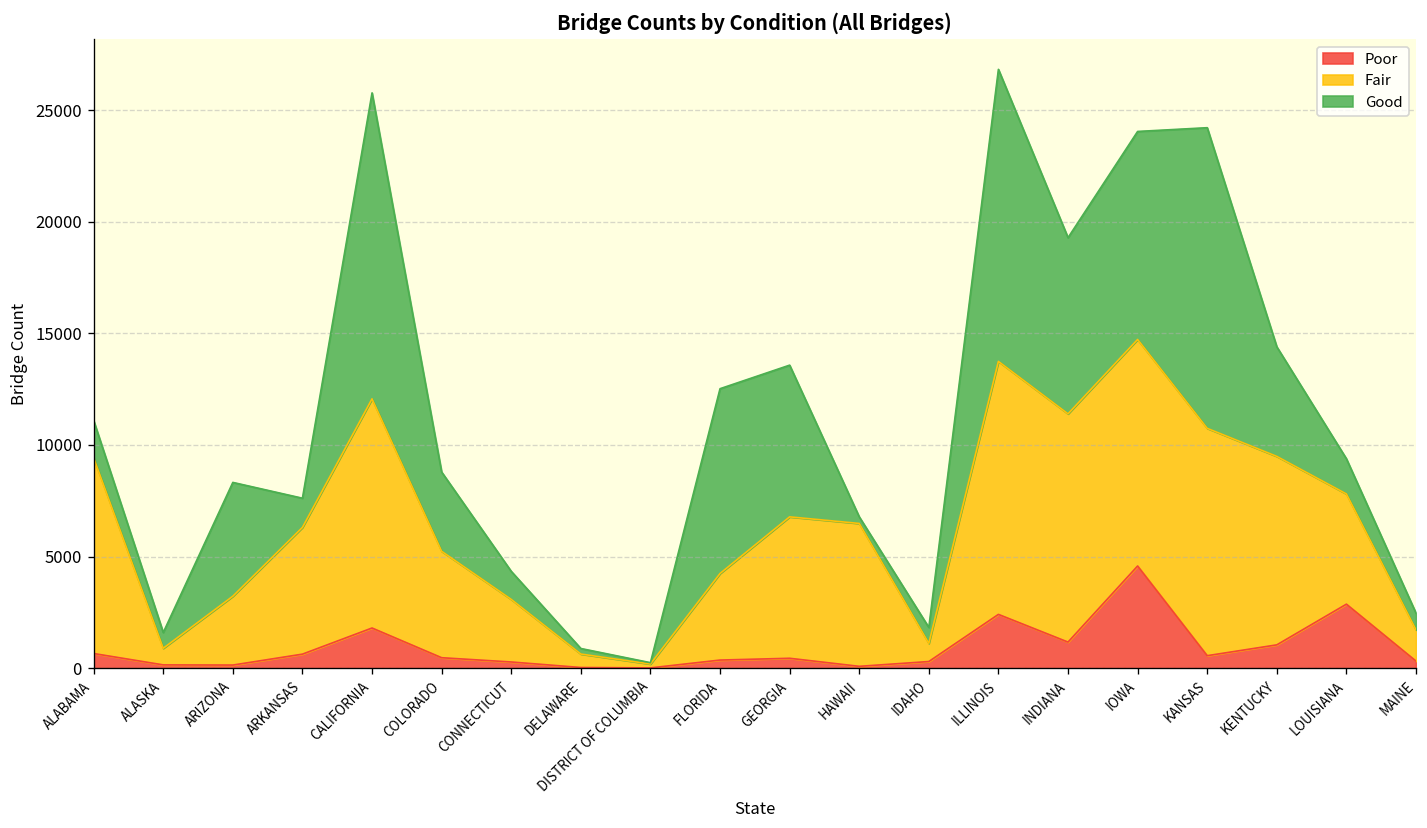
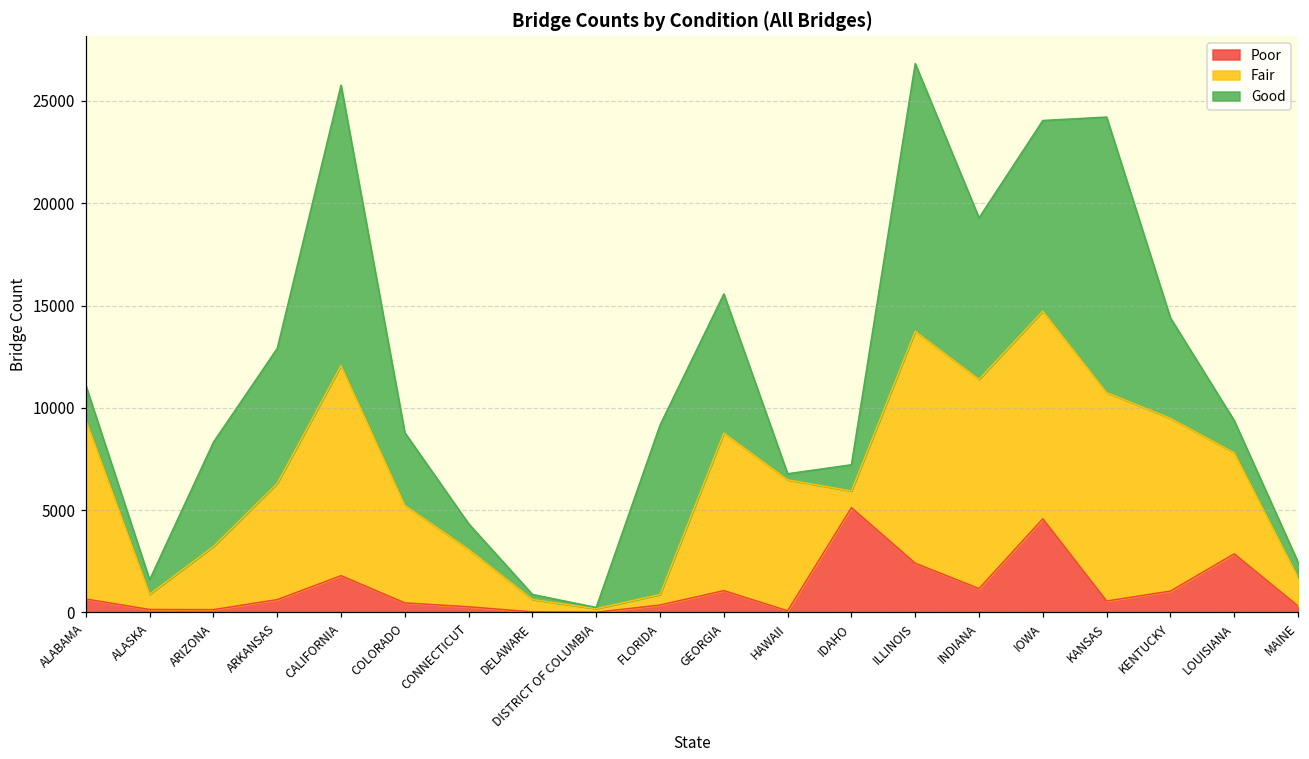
Good, ARKANSAS: 1300 -> 6600
Fair, FLORIDA: 3900 -> 500
Poor, GEORGIA: 400 -> 1100
Fair, GEORGIA: 6300 -> 7700
Poor, IDAHO: 300 -> 5100
Good, IDAHO: 700 -> 1300
